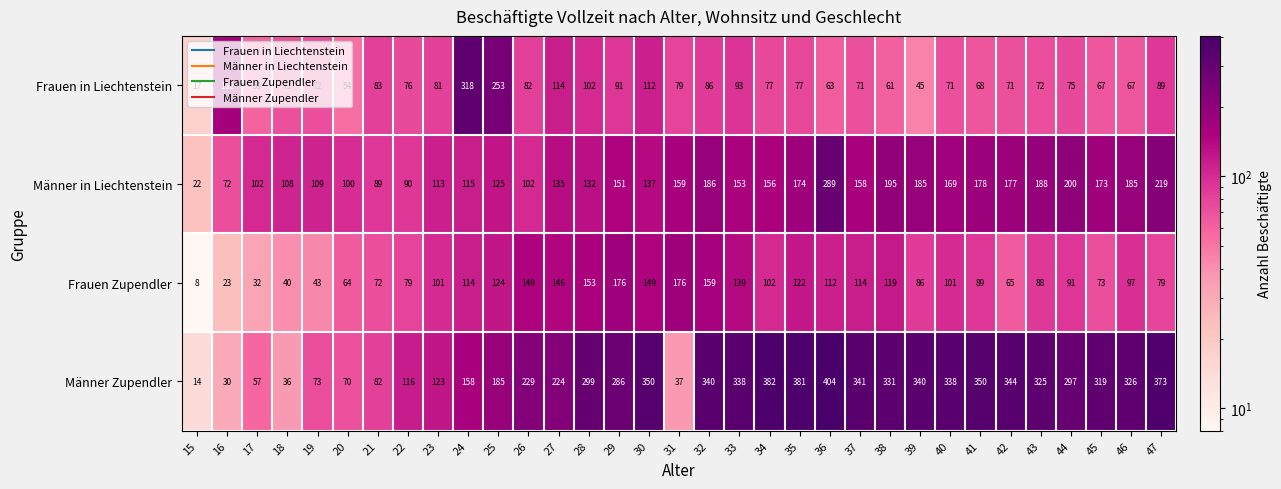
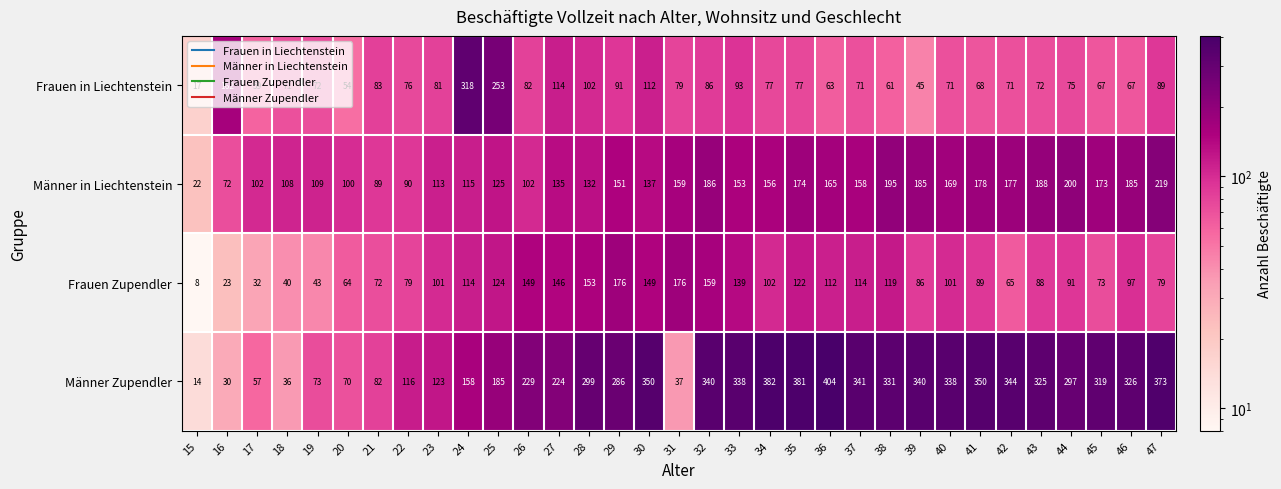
Männer in Liechtenstein, 36: 289 -> 165
